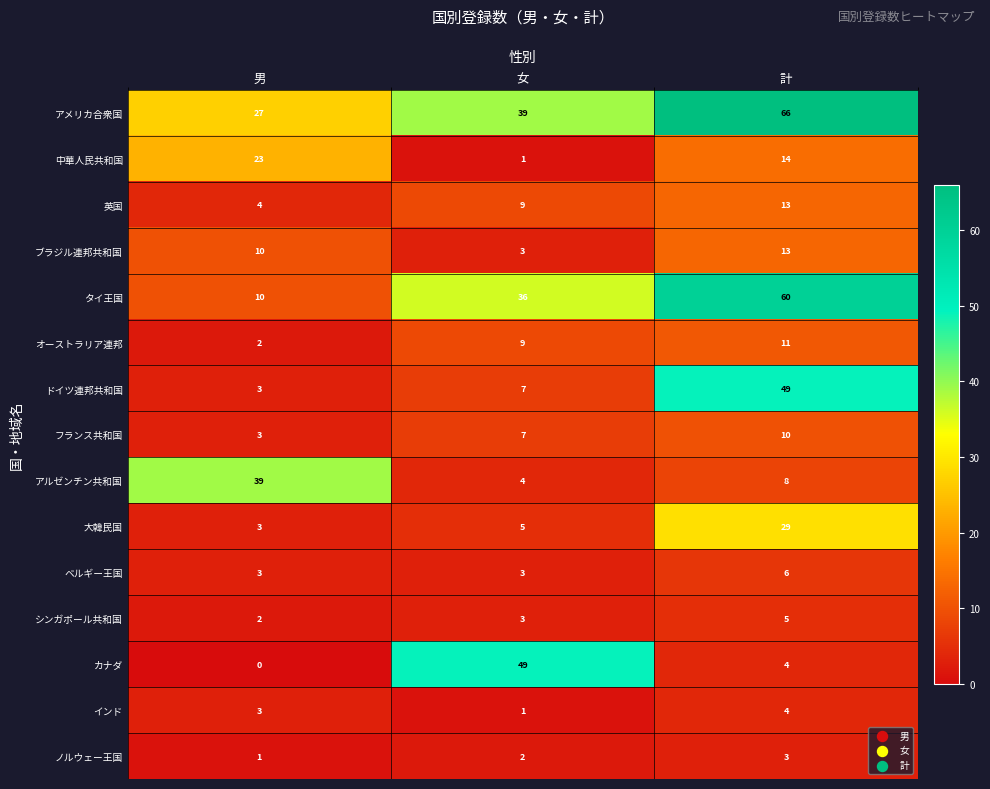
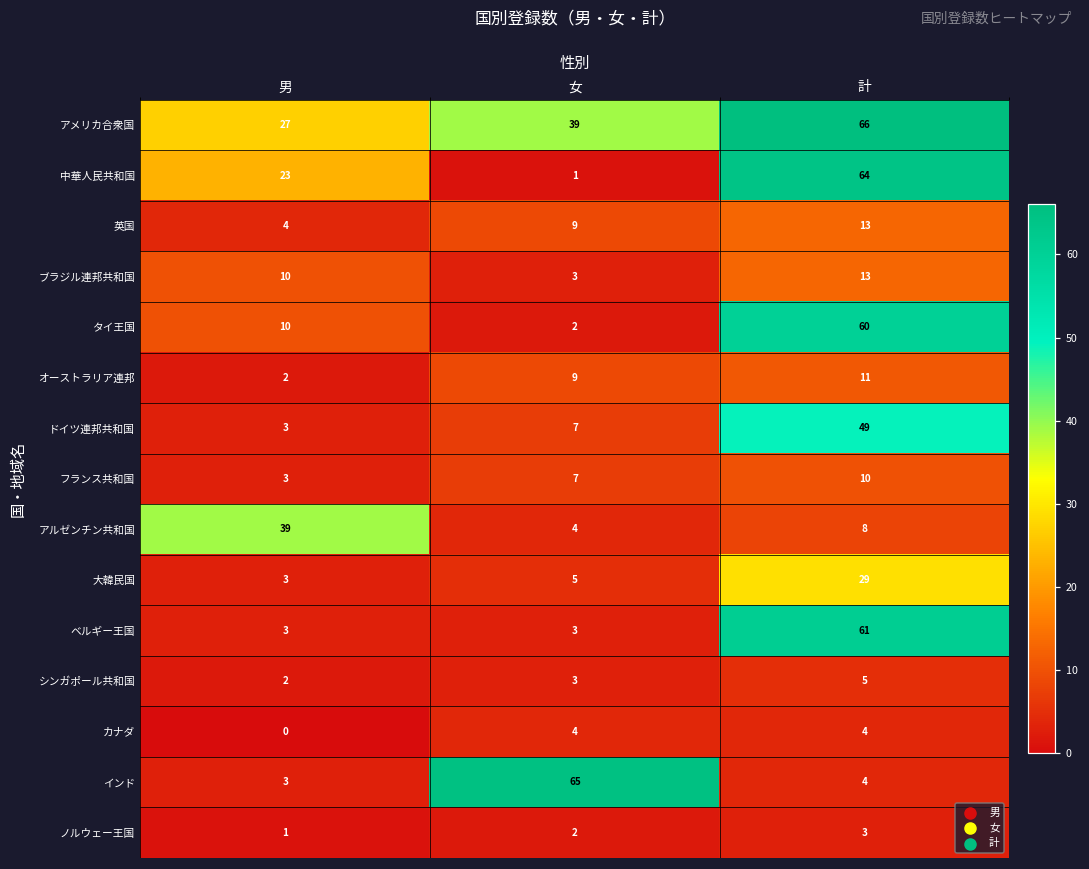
中華人民共和国, 計: 14 -> 64
タイ王国, 女: 36 -> 2
ベルギー王国, 計: 6 -> 61
カナダ, 女: 49 -> 4
インド, 女: 1 -> 65
